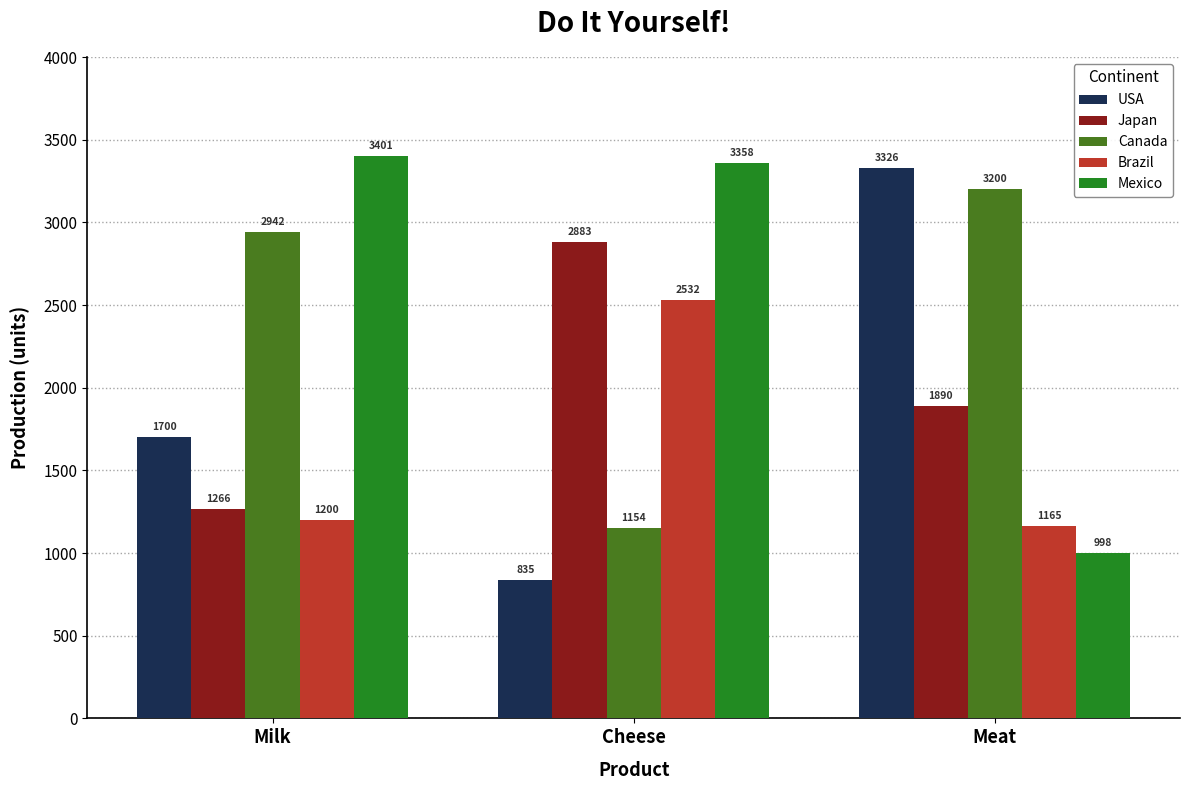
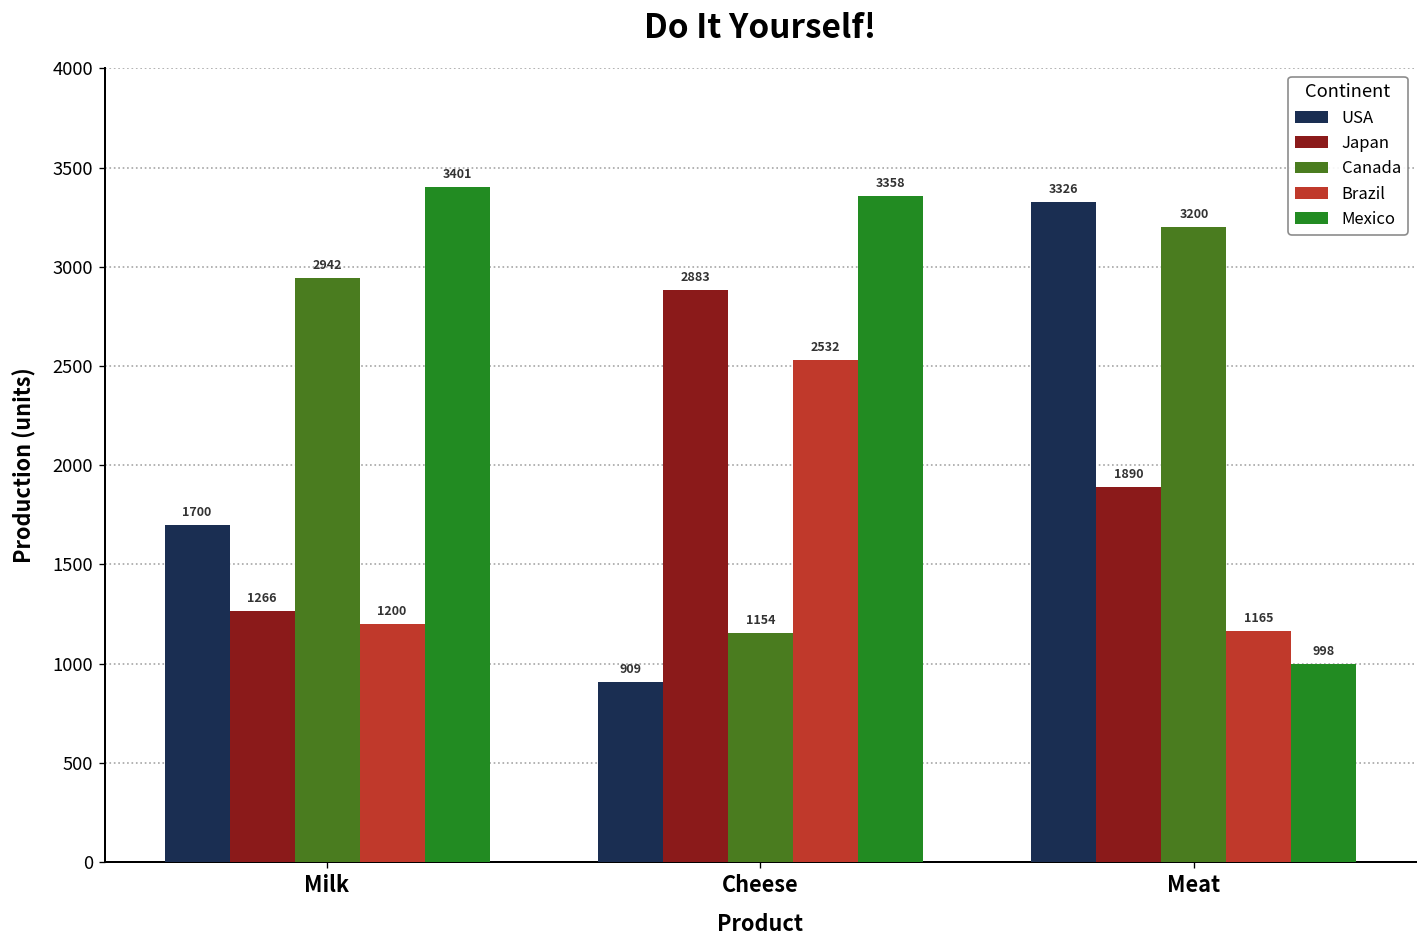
USA, Cheese: 835 -> 909
